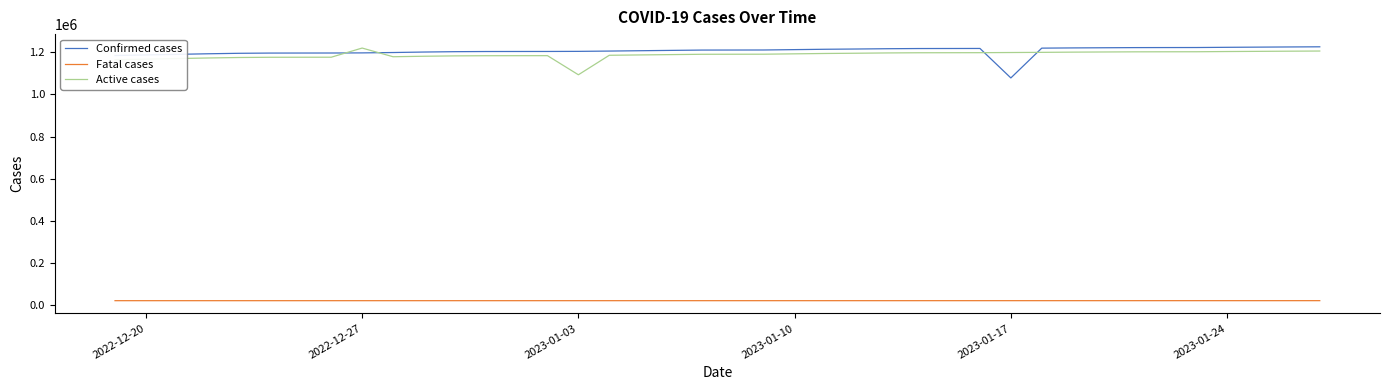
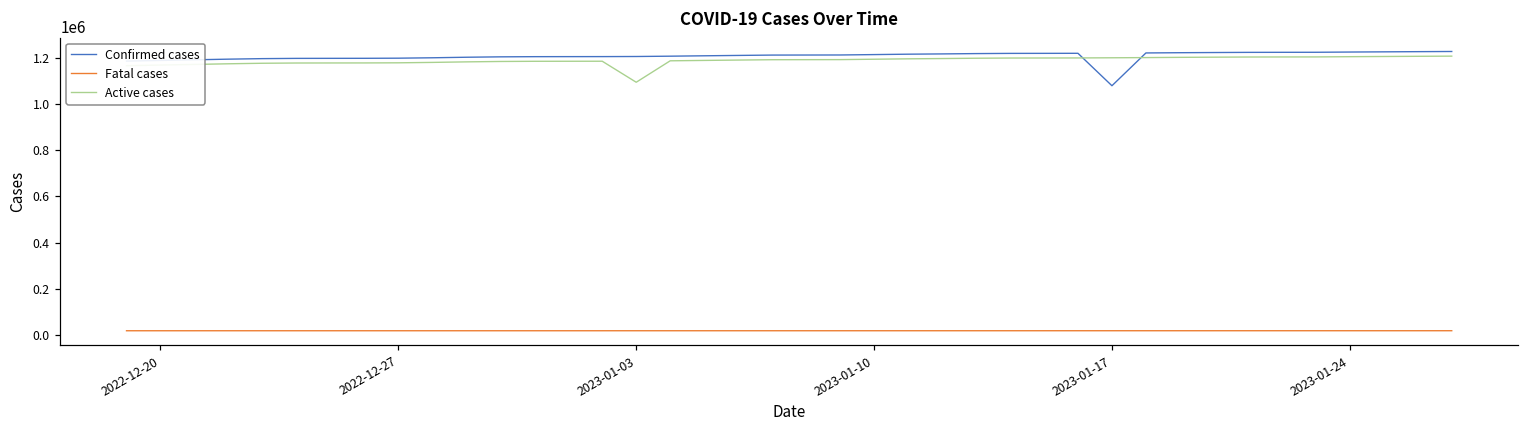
Active cases, 2022-12-27: 1220000 -> 1180000
